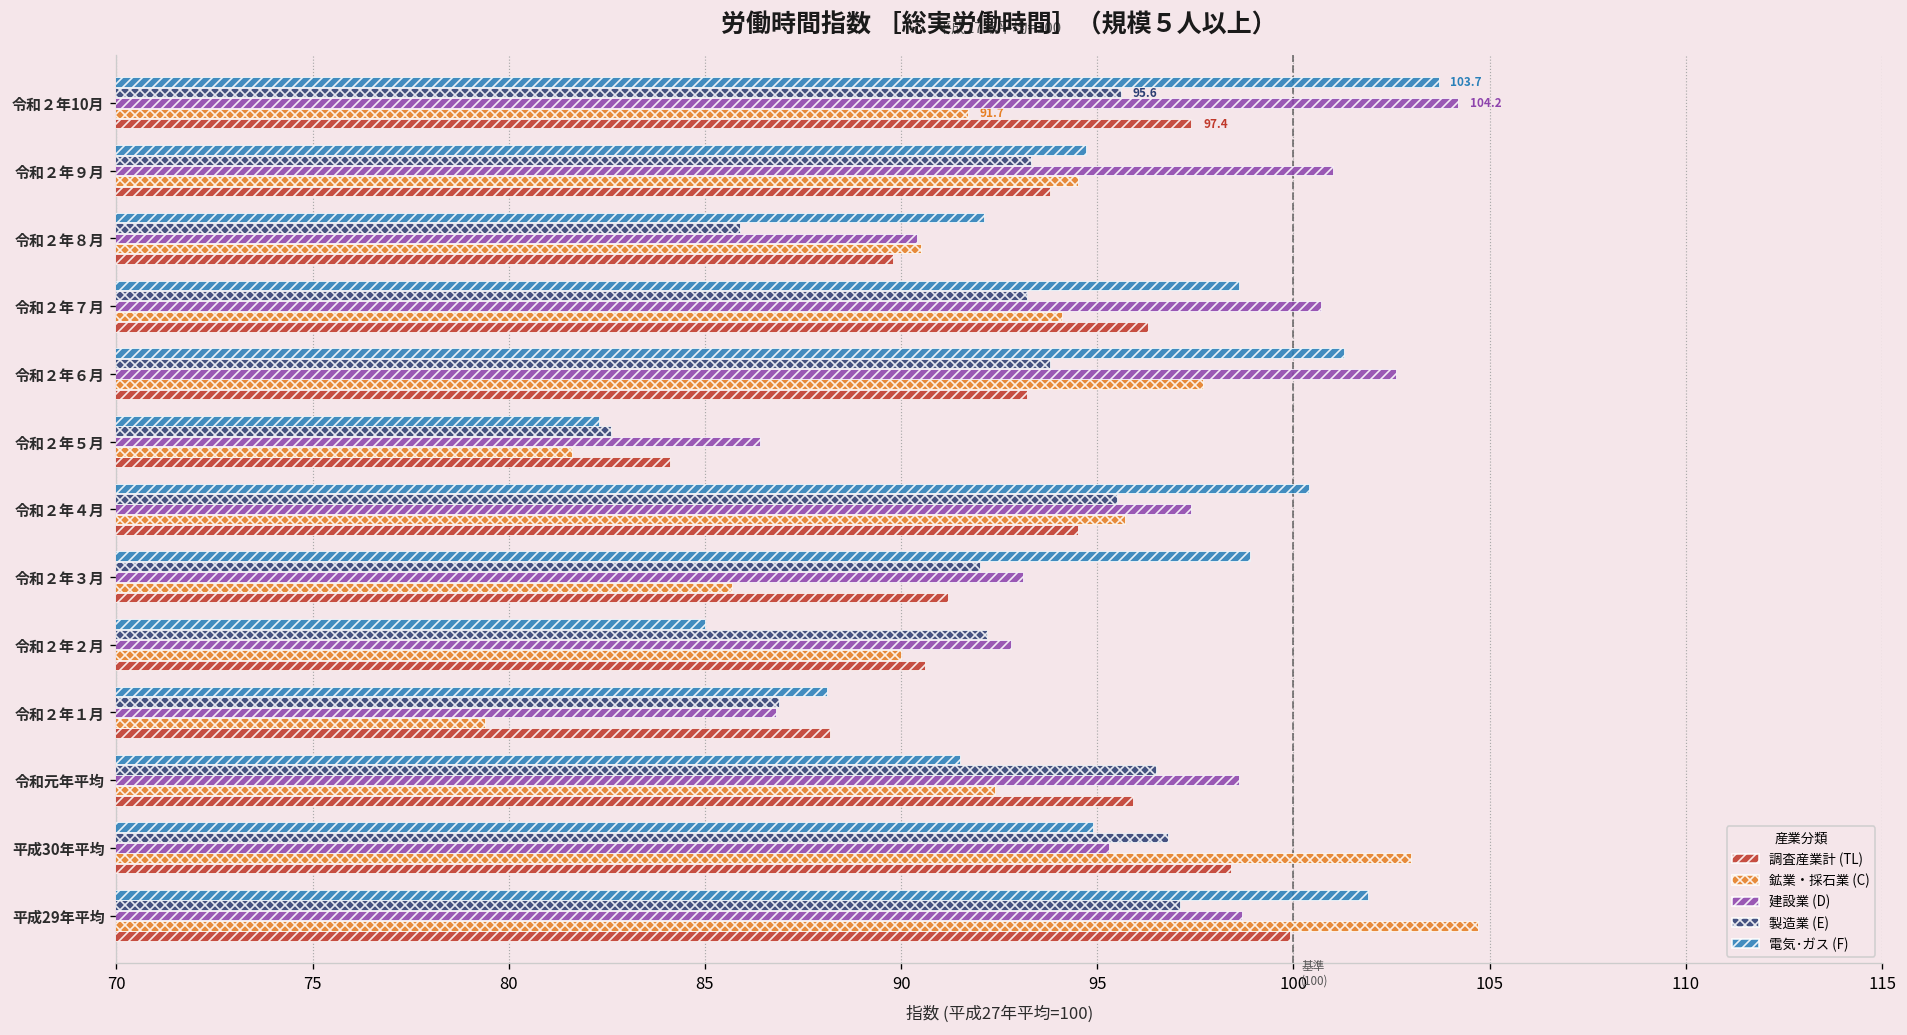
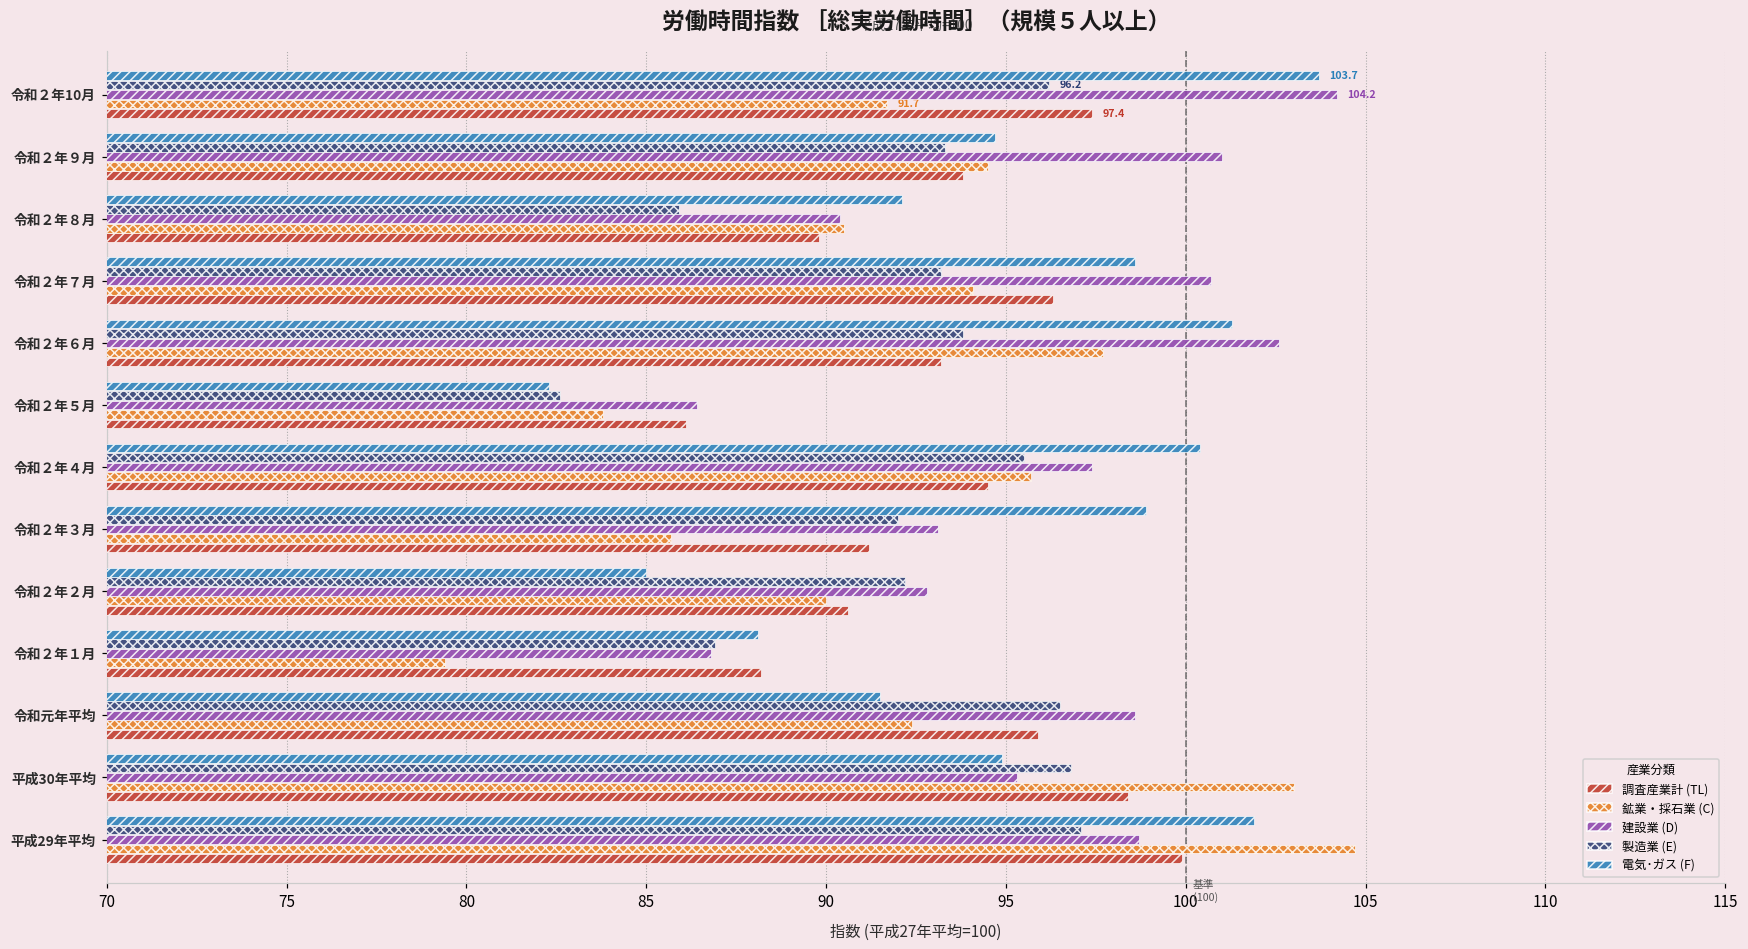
製造業 (E), 令和２年10月: 95.6 -> 96.2
鉱業・採石業 (C), 令和２年５月: 81.6 -> 83.8
調査産業計 (TL), 令和２年５月: 84.1 -> 86.1
